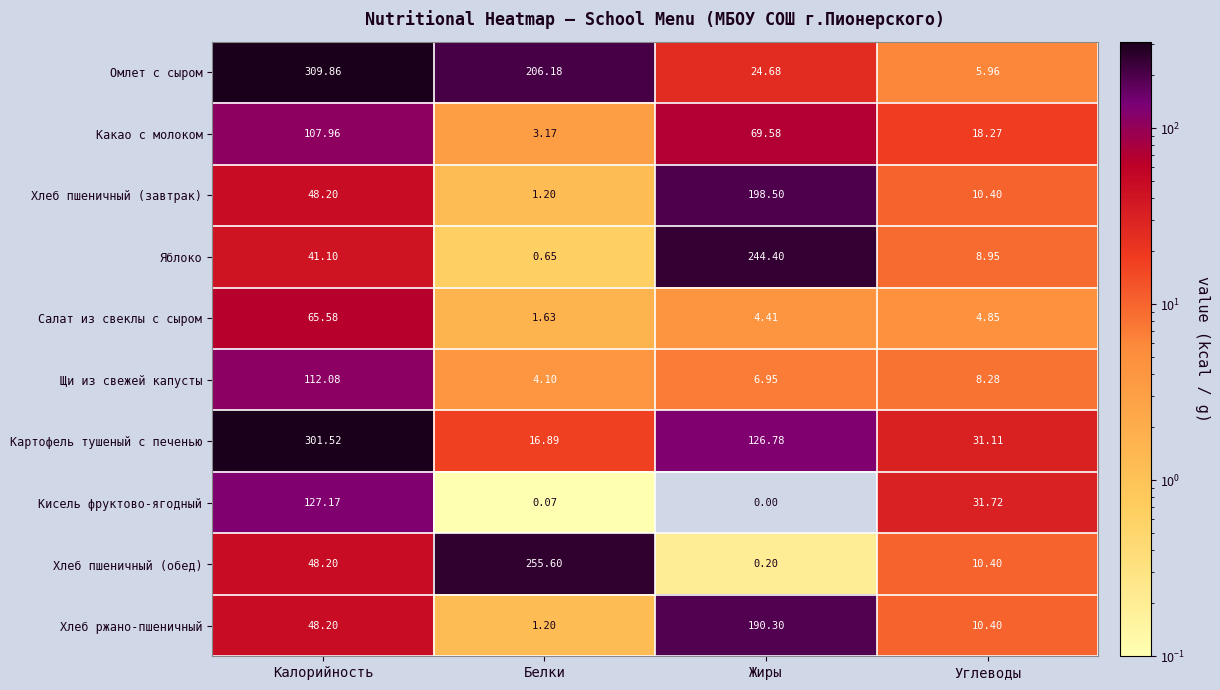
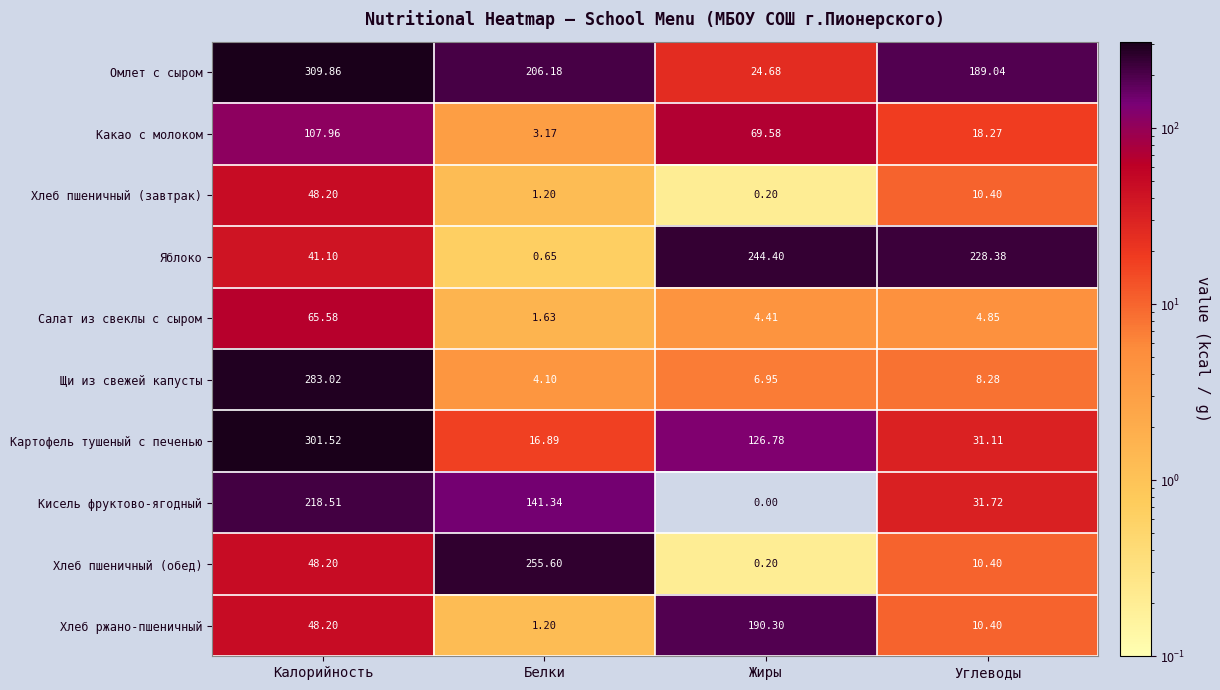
Омлет с сыром, Углеводы: 5.96 -> 189.04
Хлеб пшеничный (завтрак), Жиры: 198.50 -> 0.20
Яблоко, Углеводы: 8.95 -> 228.38
Щи из свежей капусты, Калорийность: 112.08 -> 283.02
Кисель фруктово-ягодный, Калорийность: 127.17 -> 218.51
Кисель фруктово-ягодный, Белки: 0.07 -> 141.34
